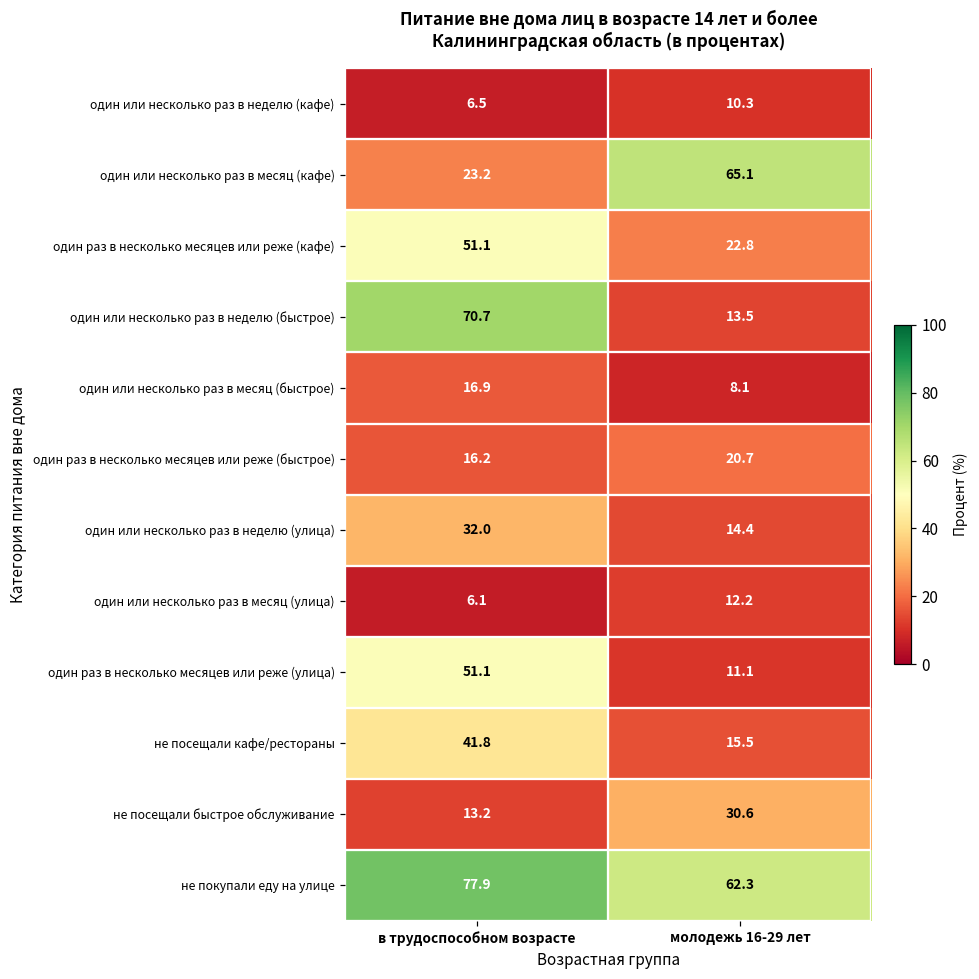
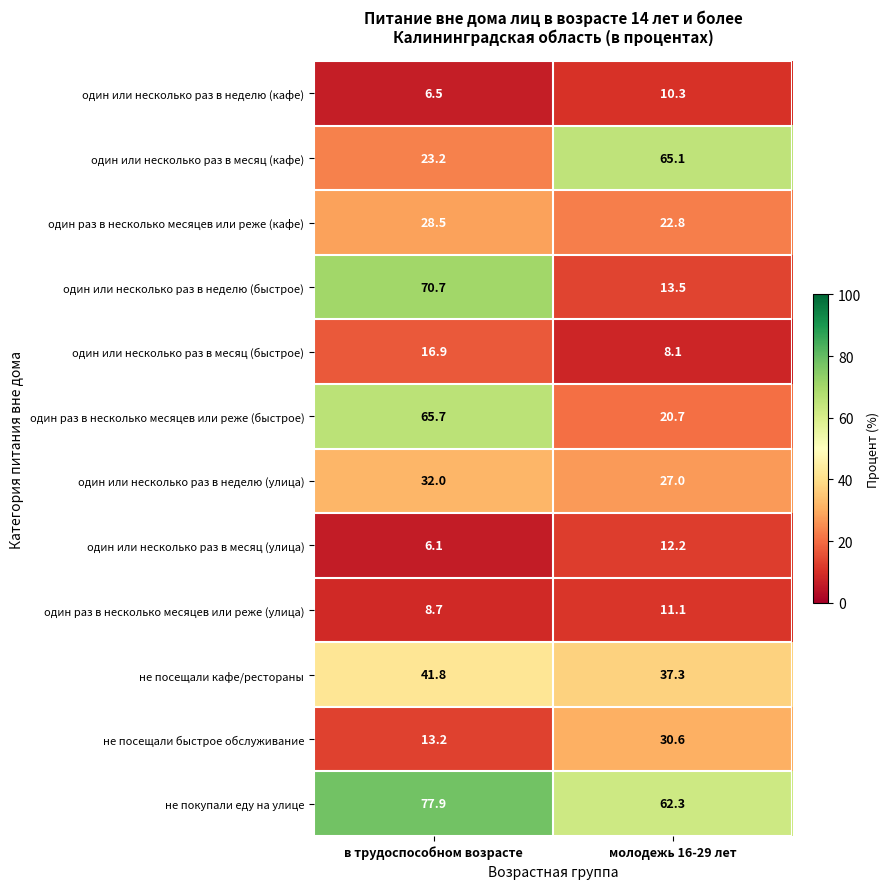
один раз в несколько месяцев или реже (кафе), в трудоспособном возрасте: 51.1 -> 28.5
один раз в несколько месяцев или реже (быстрое), в трудоспособном возрасте: 16.2 -> 65.7
один или несколько раз в неделю (улица), молодежь 16-29 лет: 14.4 -> 27.0
один раз в несколько месяцев или реже (улица), в трудоспособном возрасте: 51.1 -> 8.7
не посещали кафе/рестораны, молодежь 16-29 лет: 15.5 -> 37.3
